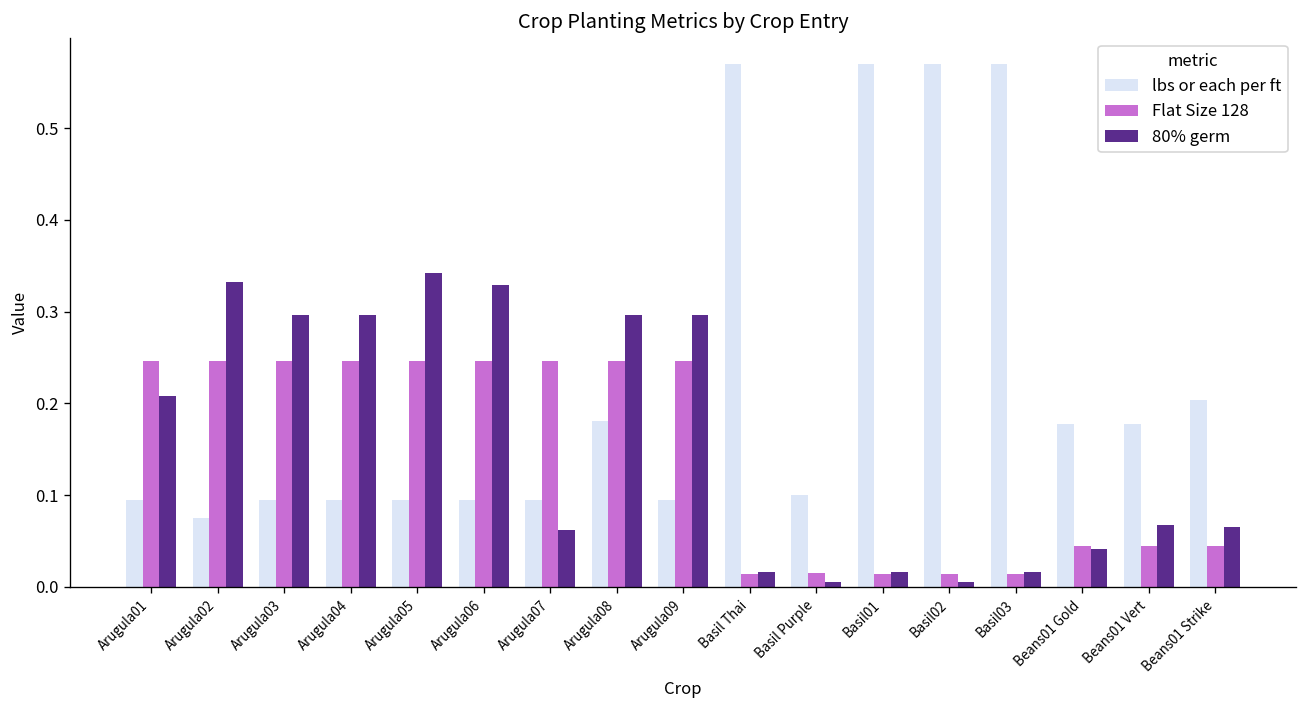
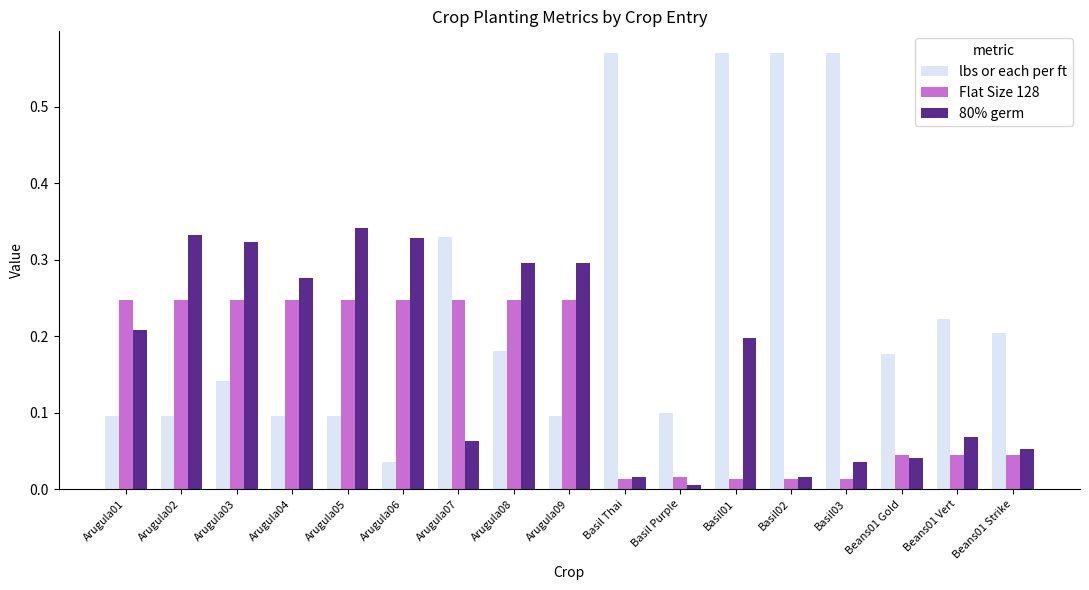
lbs or each per ft, Arugula02: 0.08 -> 0.10
lbs or each per ft, Arugula03: 0.10 -> 0.14
80% germ, Arugula03: 0.30 -> 0.32
80% germ, Arugula04: 0.30 -> 0.28
lbs or each per ft, Arugula06: 0.10 -> 0.04
lbs or each per ft, Arugula07: 0.10 -> 0.33
80% germ, Basil01: 0.02 -> 0.20
80% germ, Basil02: 0.01 -> 0.02
80% germ, Basil03: 0.02 -> 0.04
lbs or each per ft, Beans01 Vert: 0.18 -> 0.22
80% germ, Beans01 Strike: 0.07 -> 0.05
